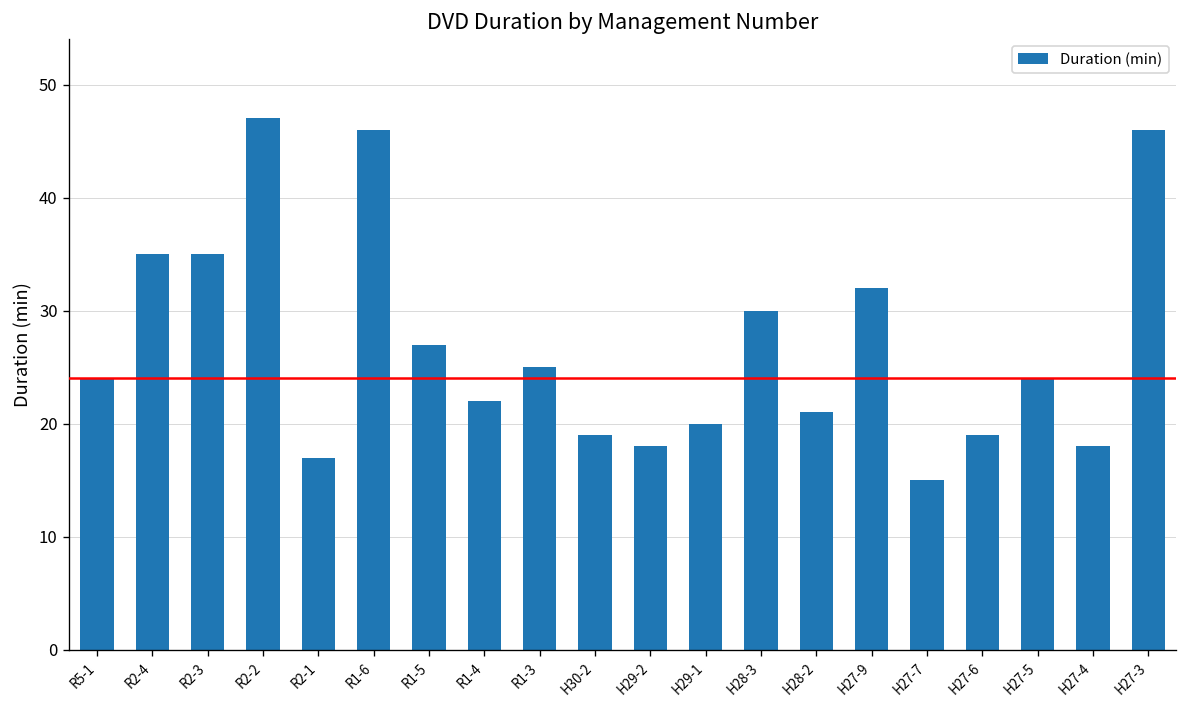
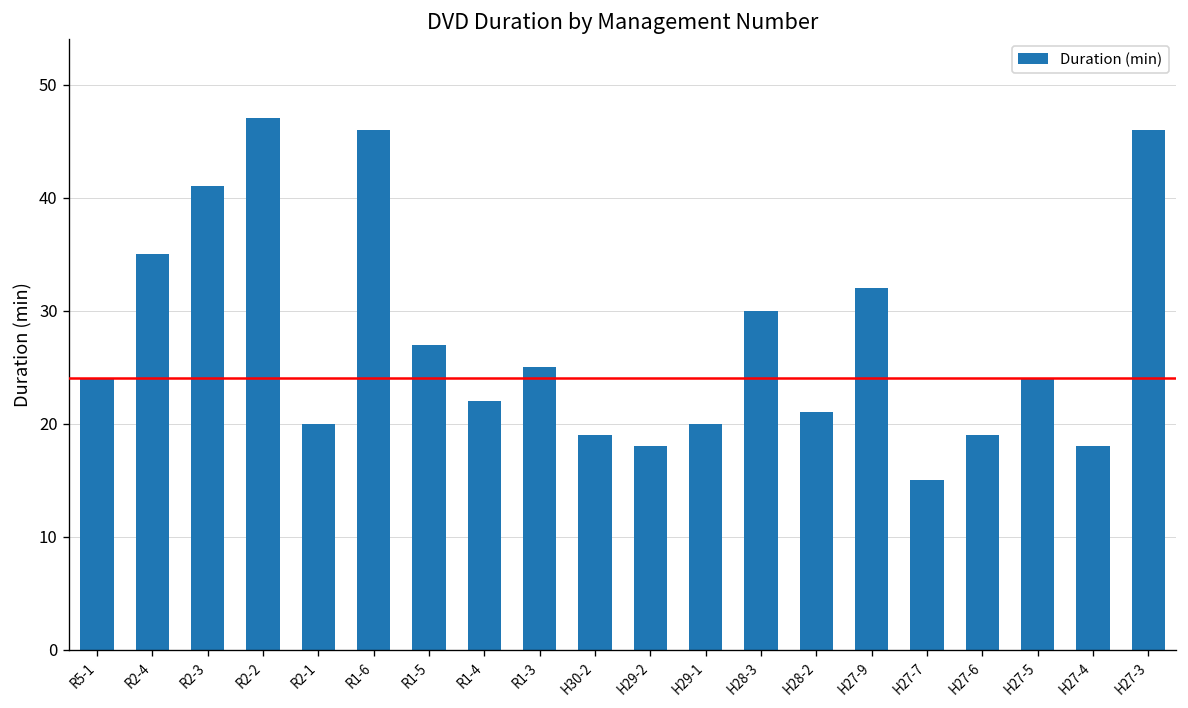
R2-3: 35 -> 41
R2-1: 17 -> 20
